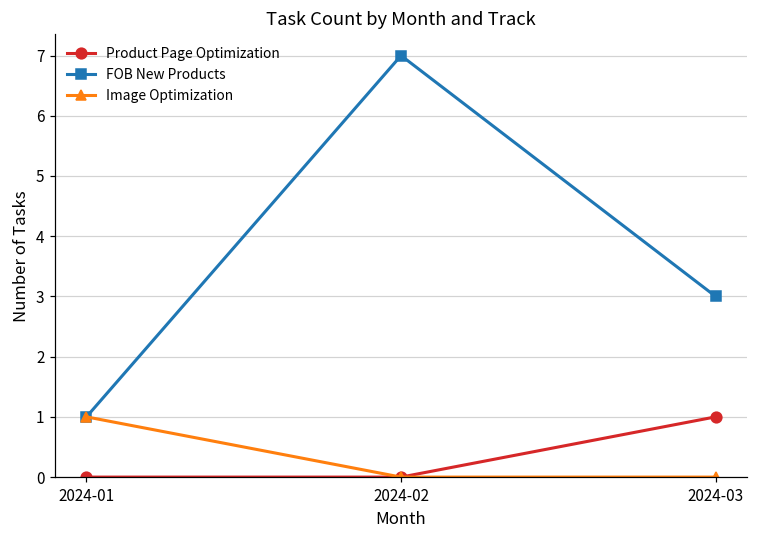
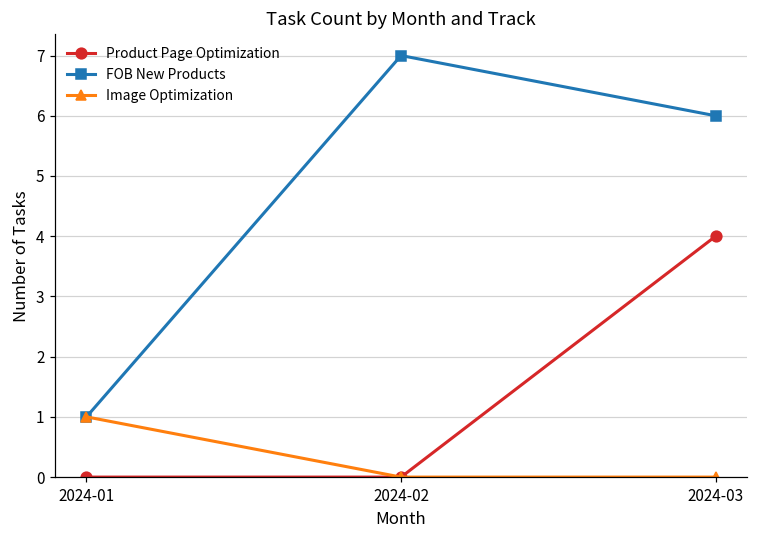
Product Page Optimization, 2024-03: 1 -> 4
FOB New Products, 2024-03: 3 -> 6
